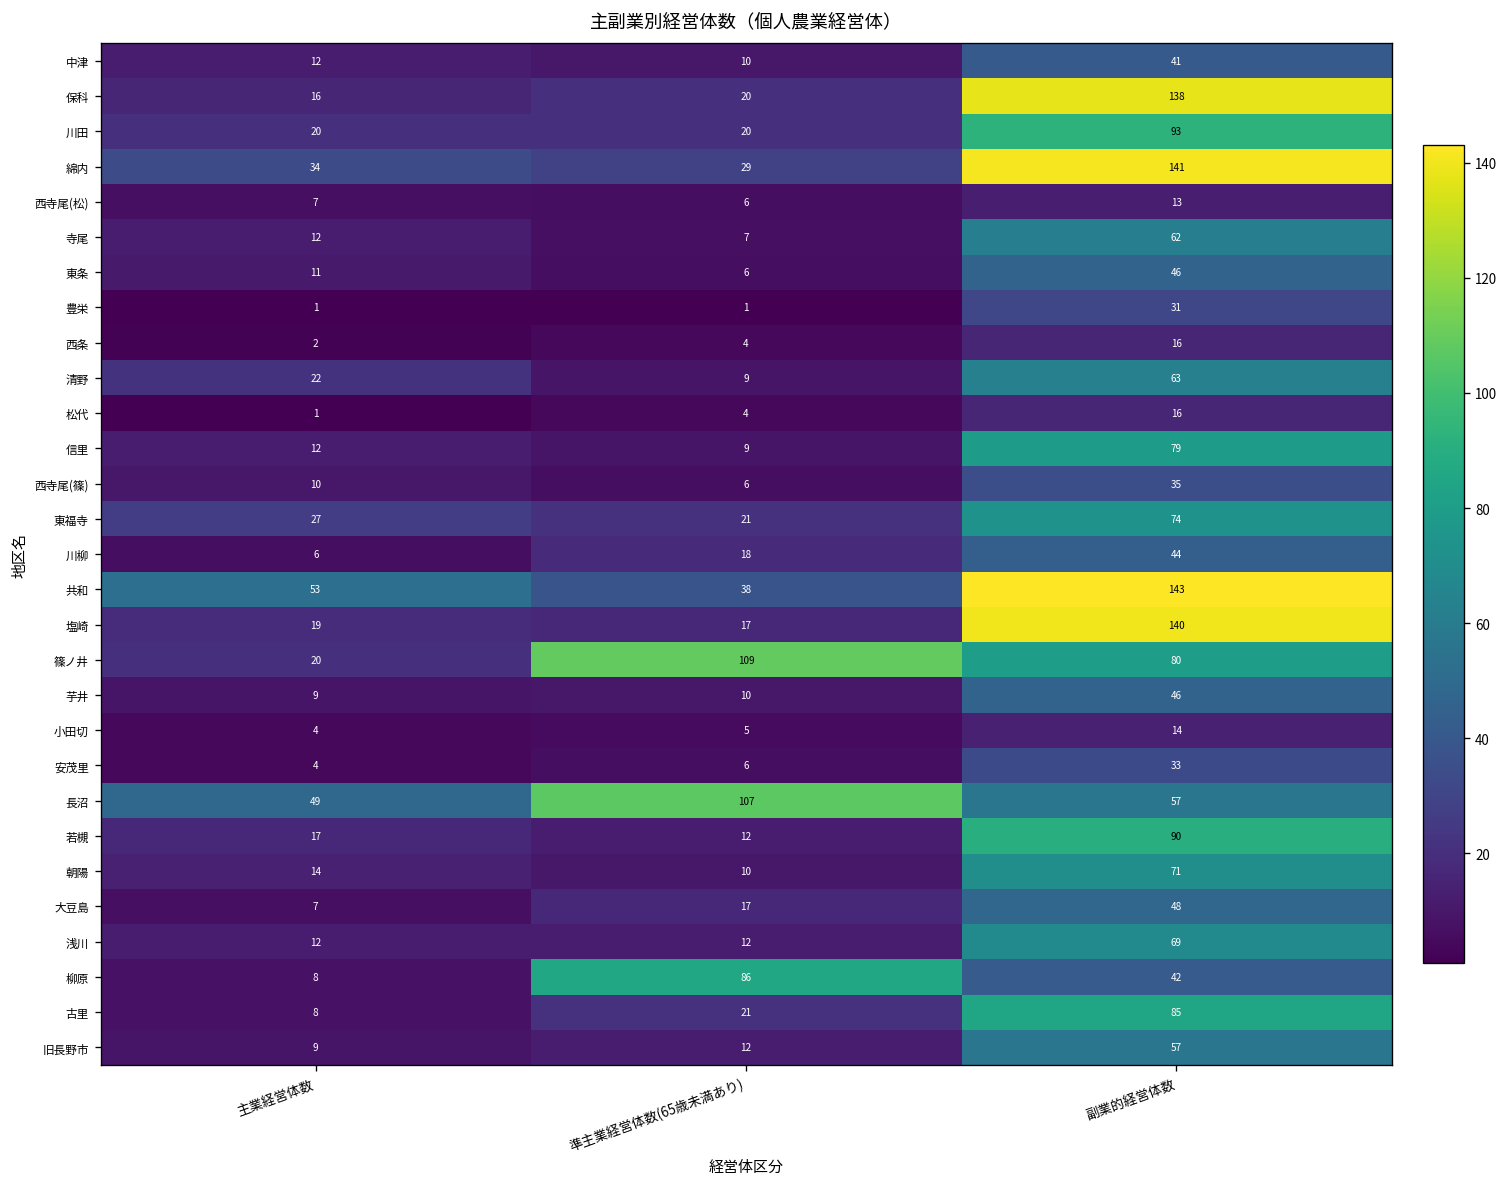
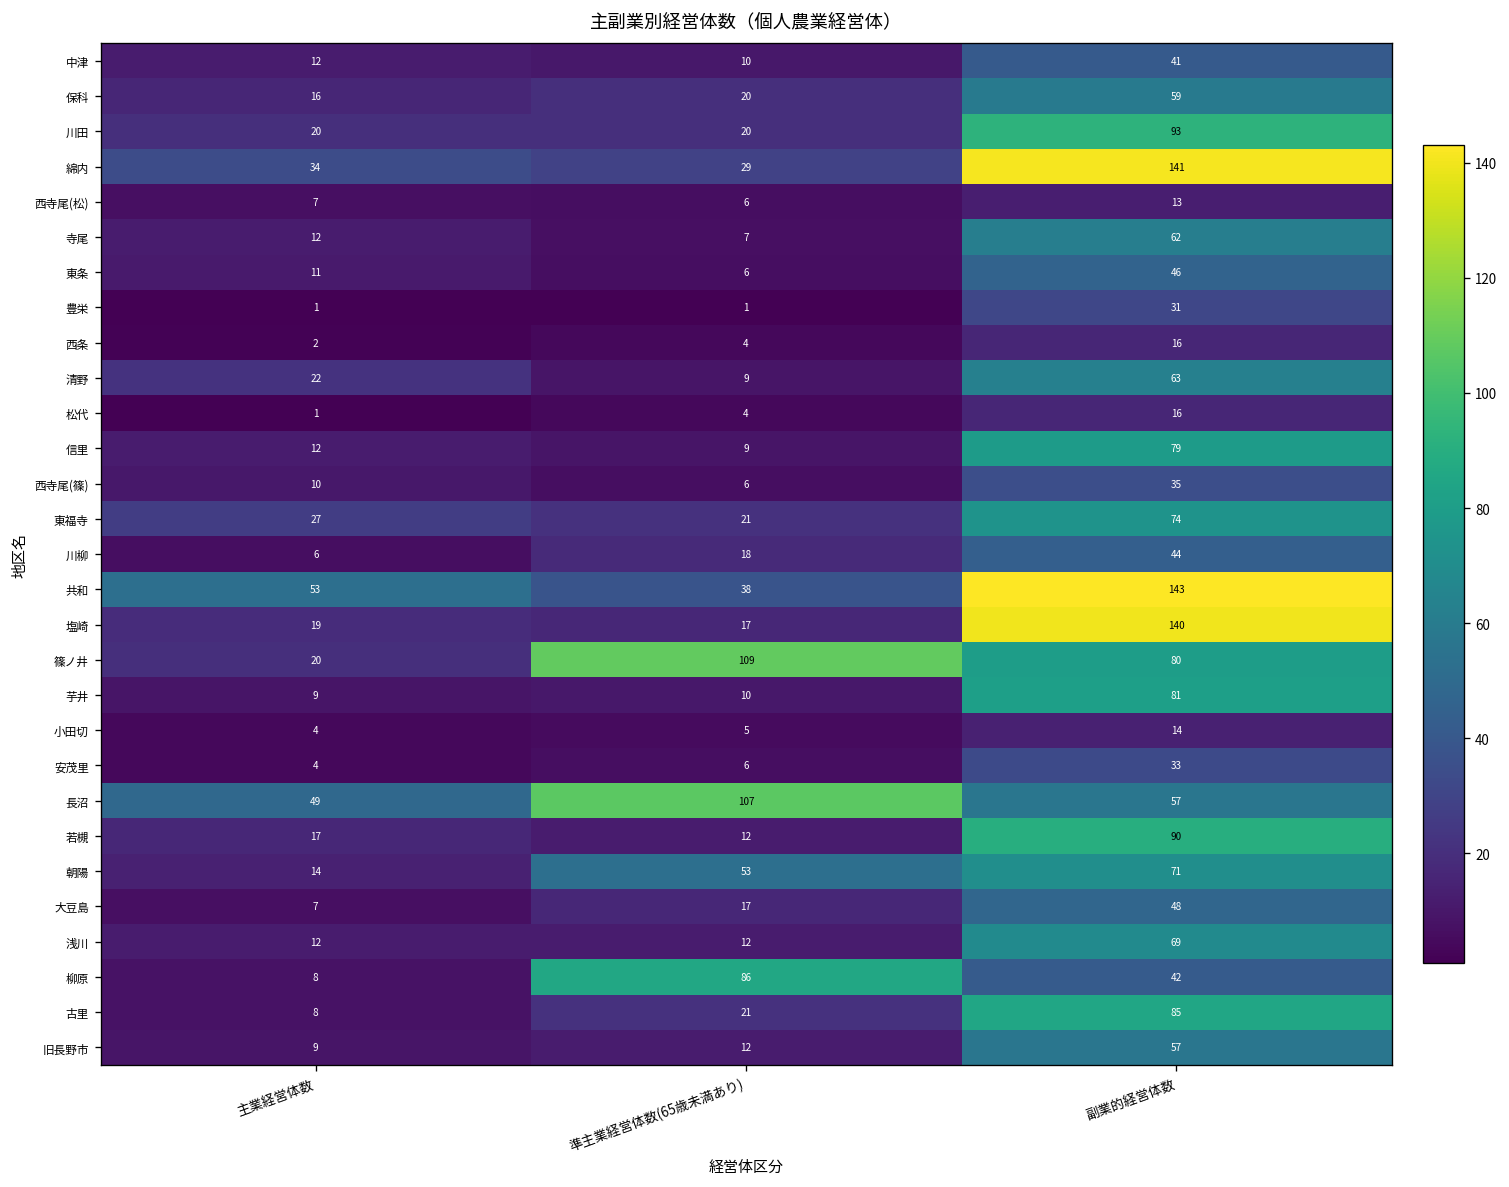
保科, 副業的経営体数: 138 -> 59
芋井, 副業的経営体数: 46 -> 81
朝陽, 準主業経営体数(65歳未満あり): 10 -> 53
